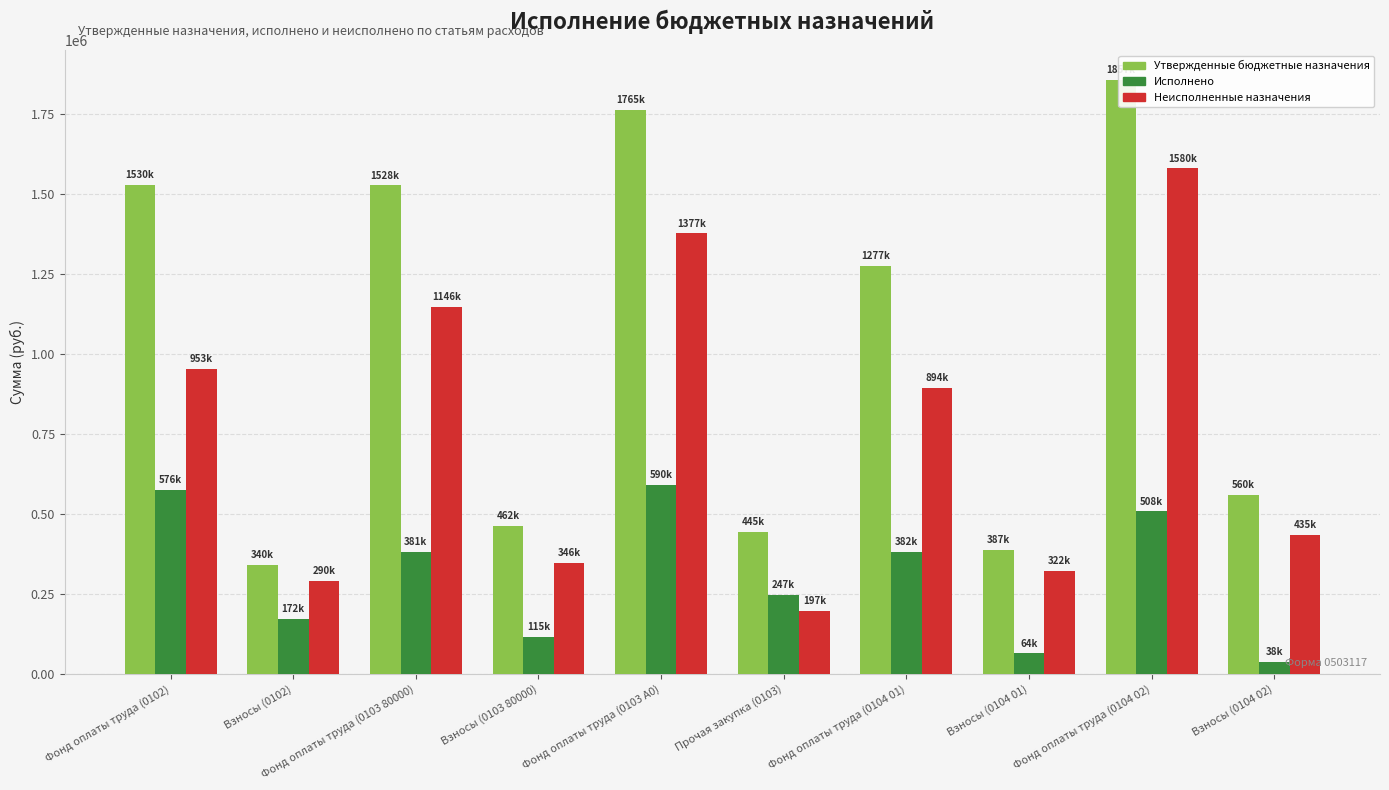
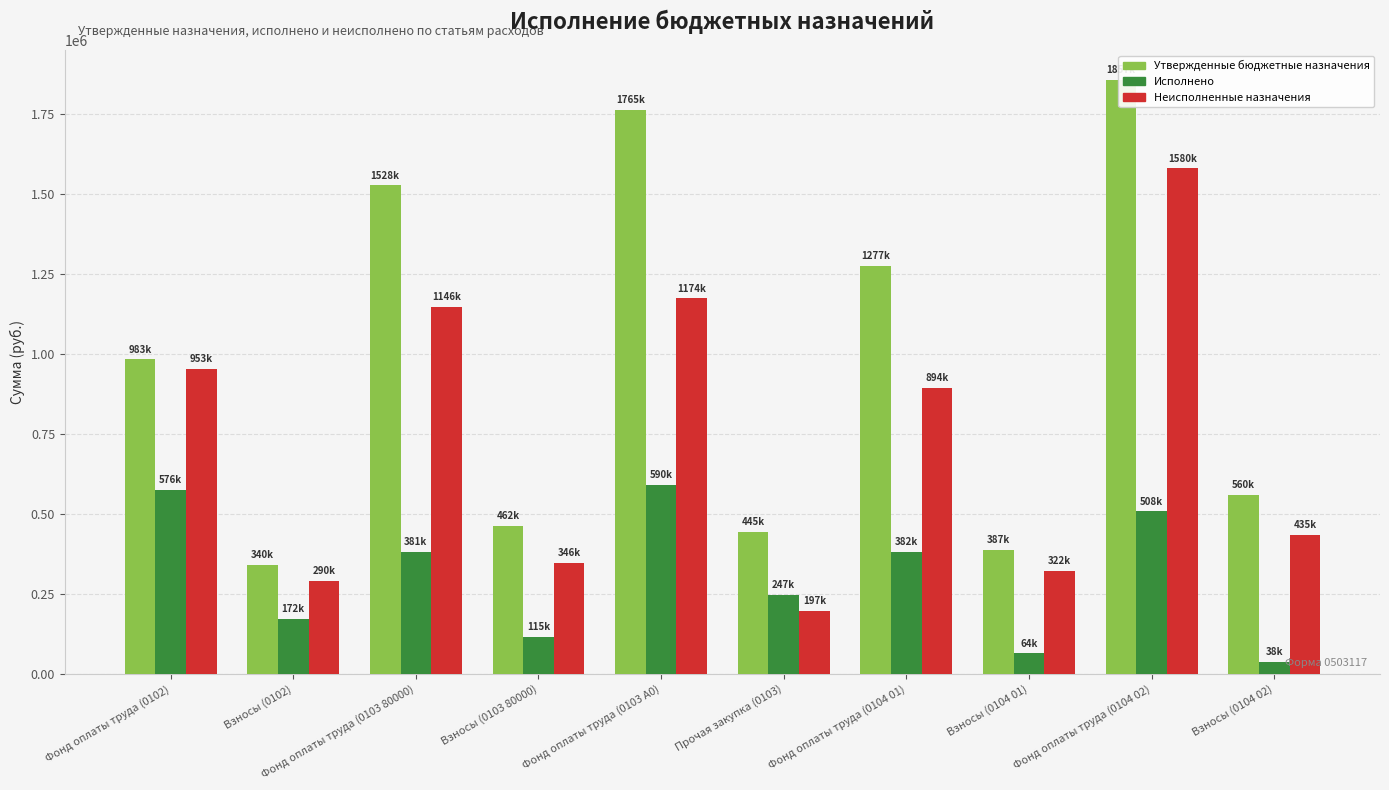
Утвержденные бюджетные назначения, Фонд оплаты труда (0102): 1530k -> 983k
Неисполненные назначения, Фонд оплаты труда (0103 А0): 1377k -> 1174k
